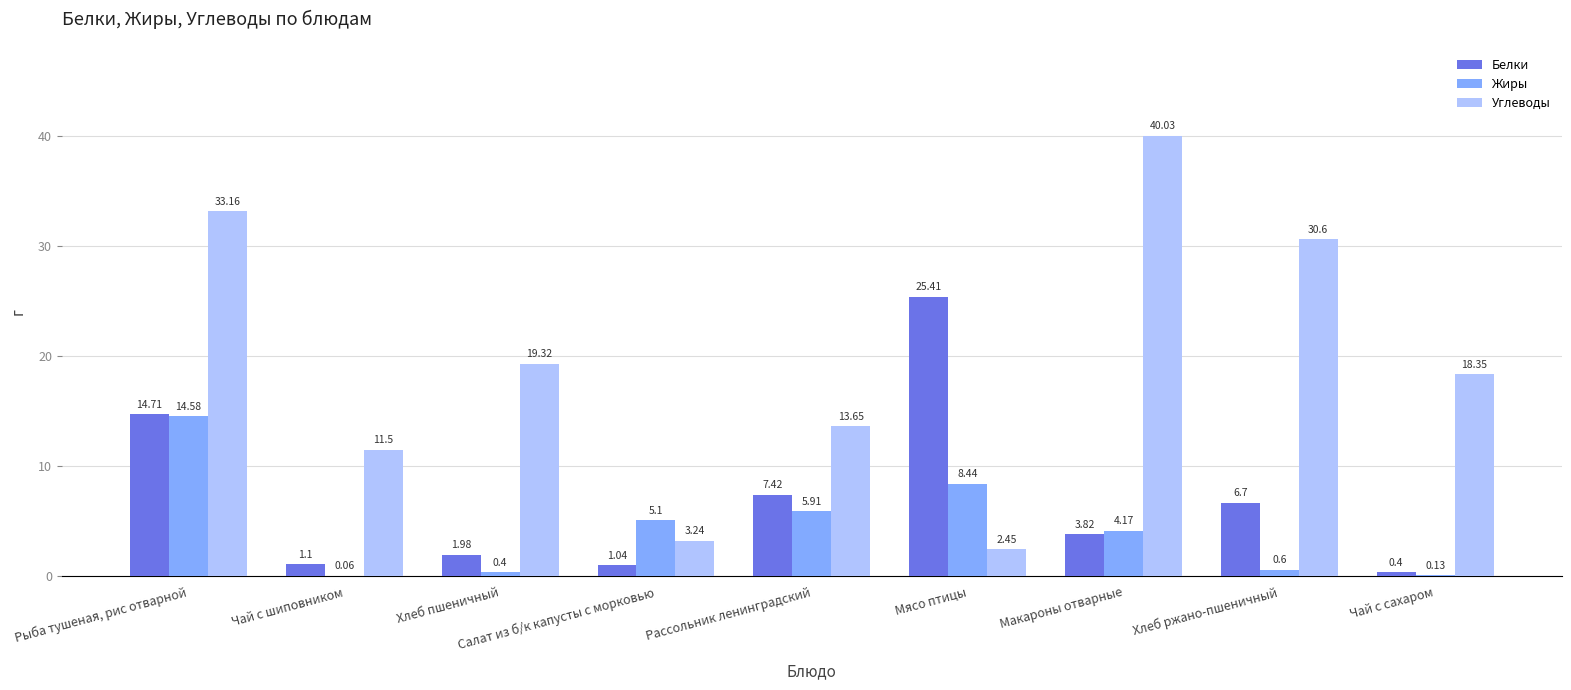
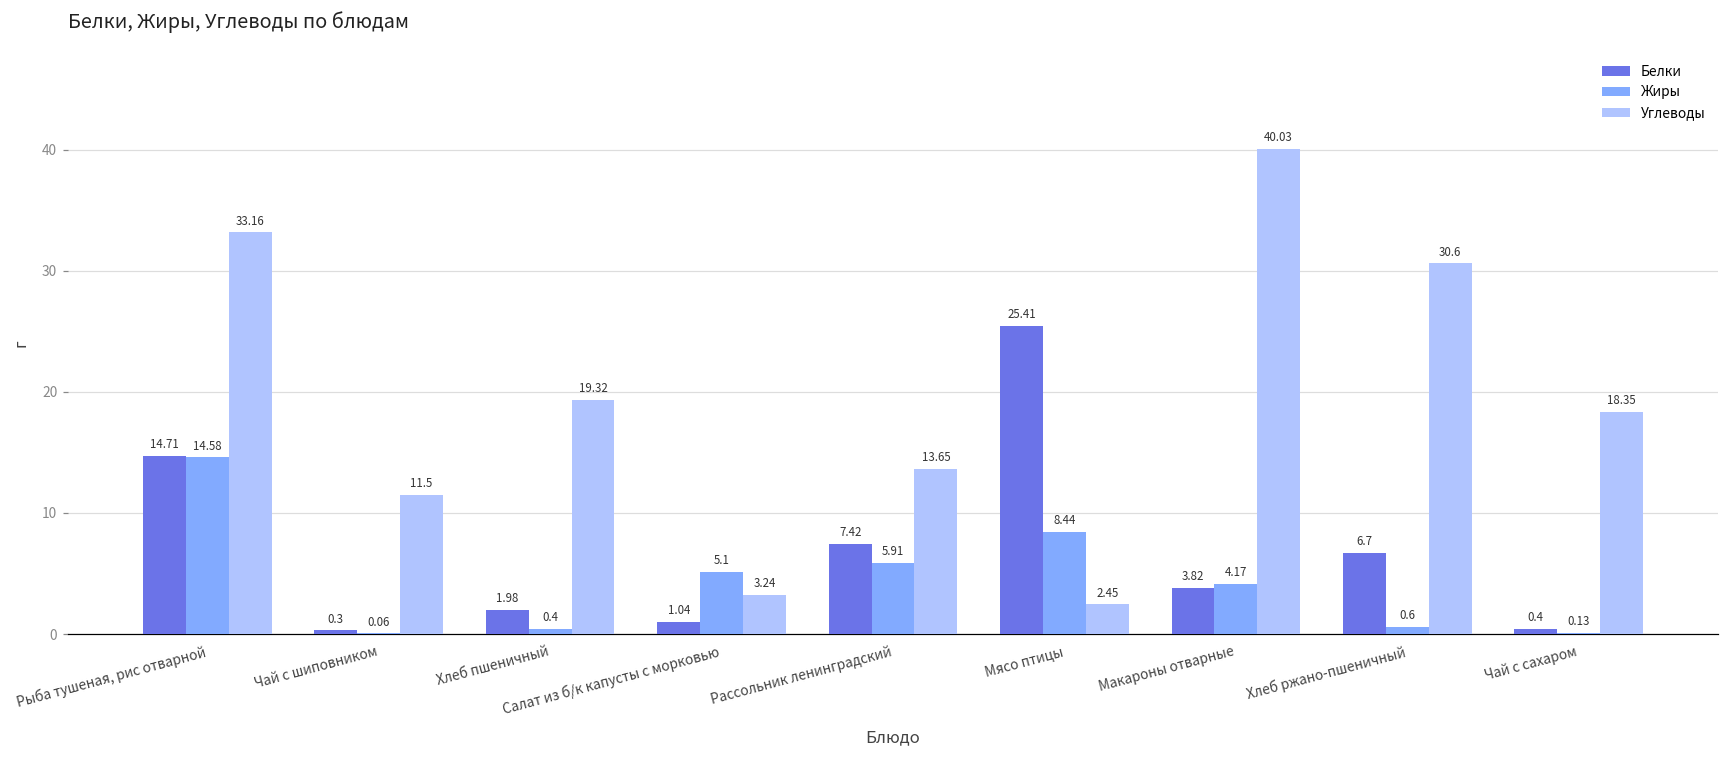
Белки, Чай с шиповником: 1.1 -> 0.3
